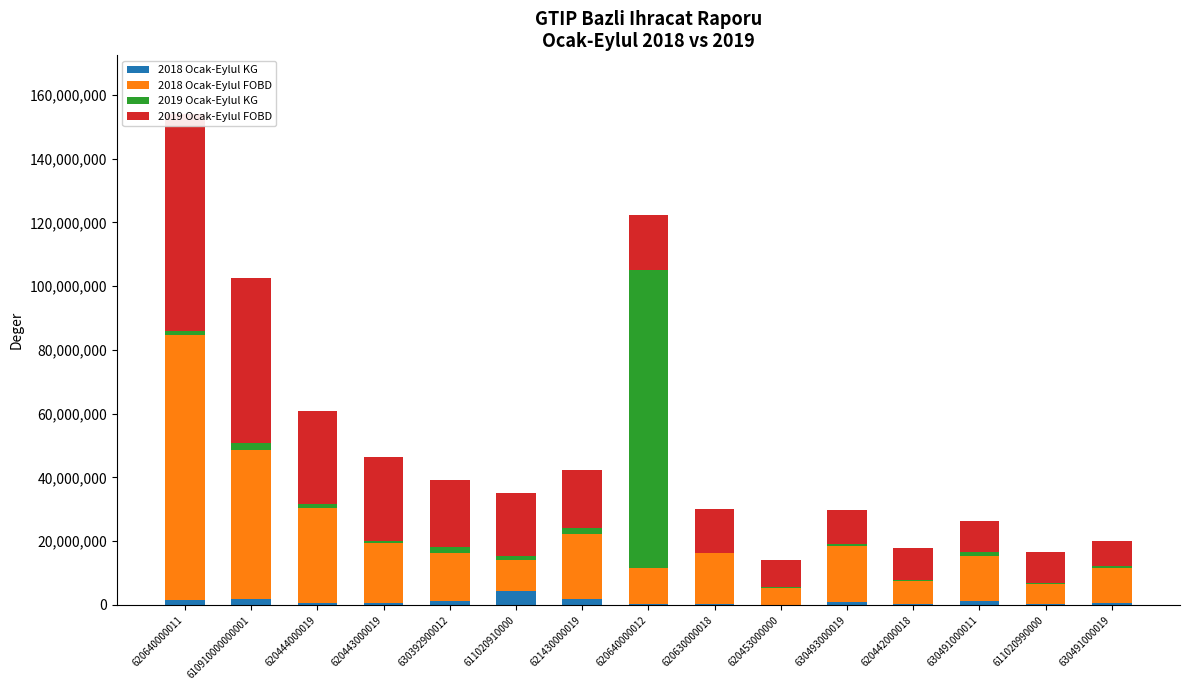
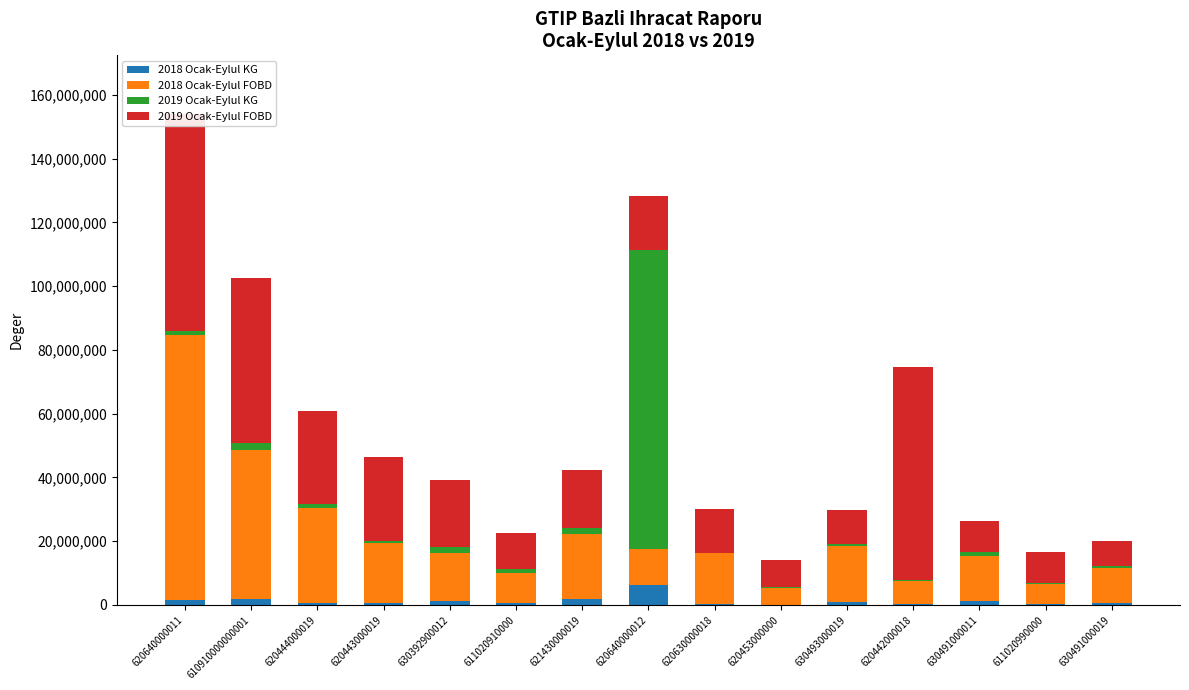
2018 Ocak-Eylul KG, 611020910000: 4,000,000 -> 1,000,000
2019 Ocak-Eylul FOBD, 611020910000: 20,000,000 -> 11,000,000
2018 Ocak-Eylul KG, 620640000012: 0 -> 6,000,000
2019 Ocak-Eylul FOBD, 620442000018: 10,000,000 -> 67,000,000
